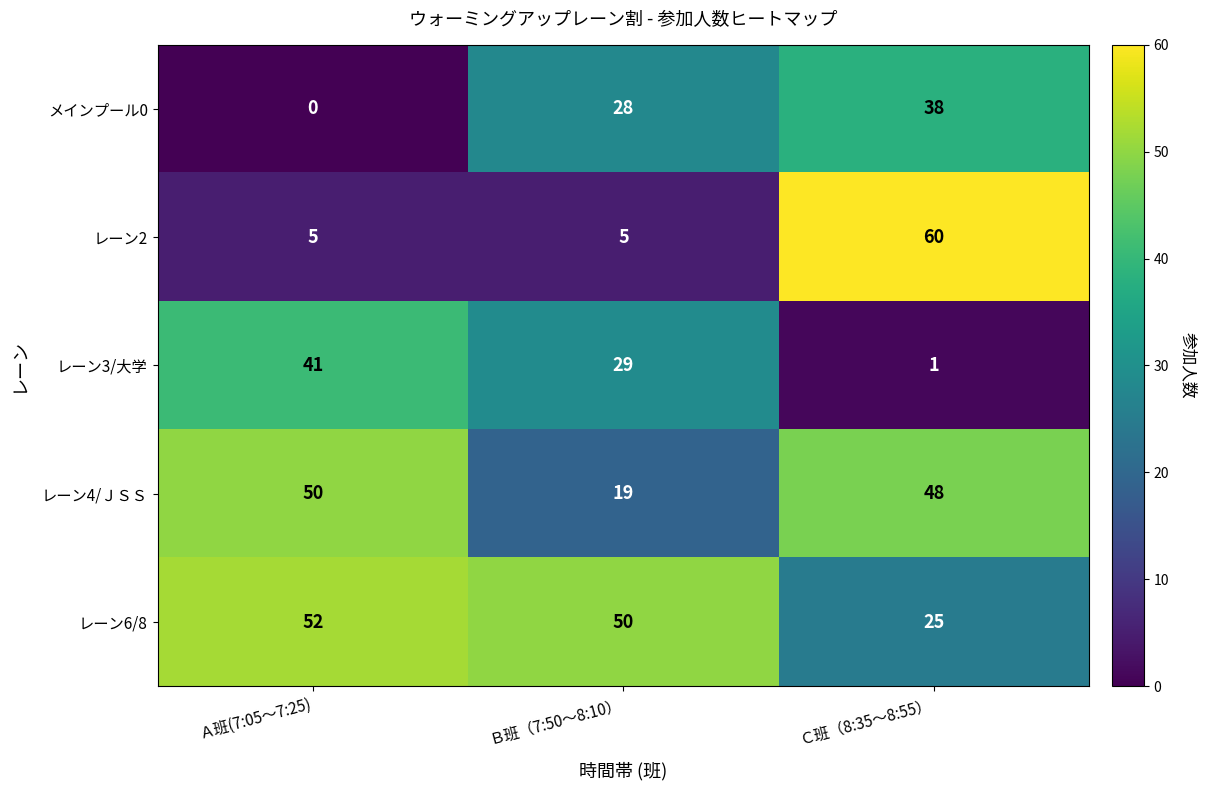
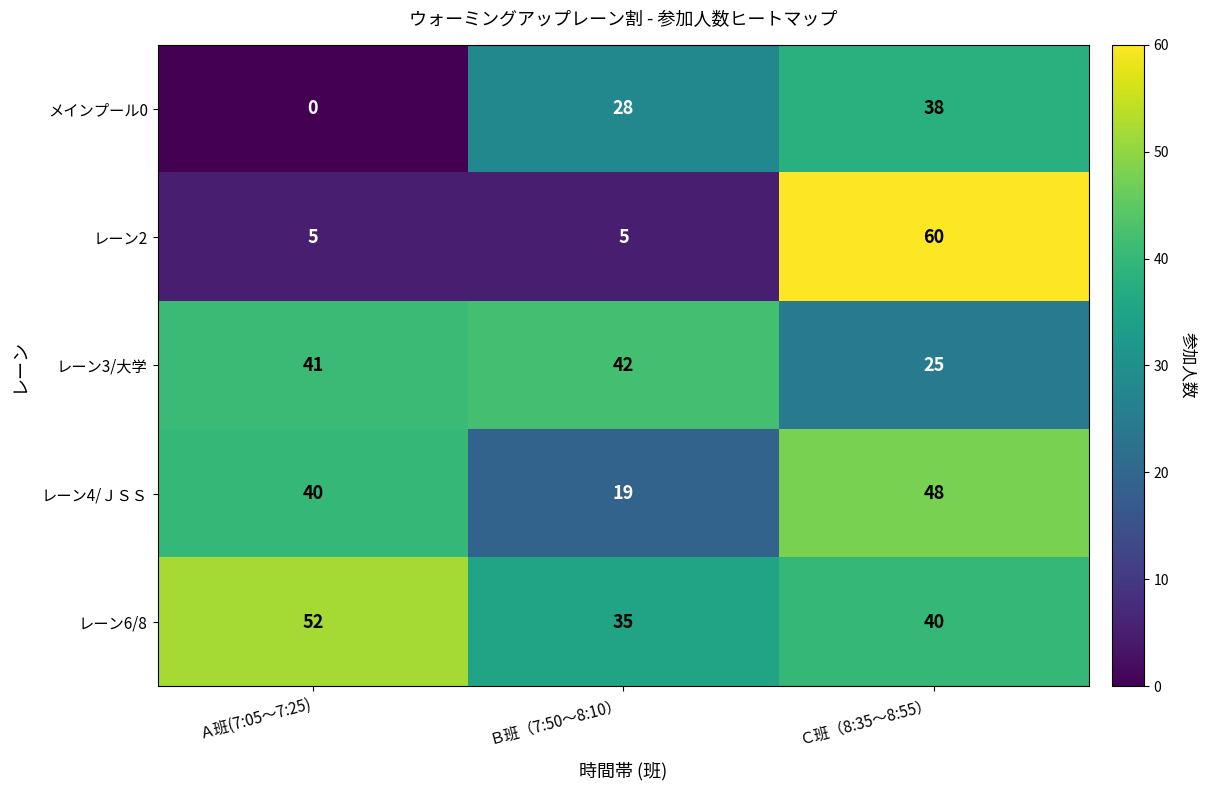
レーン3/大学, Ｂ班（7:50～8:10）: 29 -> 42
レーン3/大学, Ｃ班（8:35～8:55）: 1 -> 25
レーン4/ＪＳＳ, Ａ班(7:05～7:25): 50 -> 40
レーン6/8, Ｂ班（7:50～8:10）: 50 -> 35
レーン6/8, Ｃ班（8:35～8:55）: 25 -> 40
